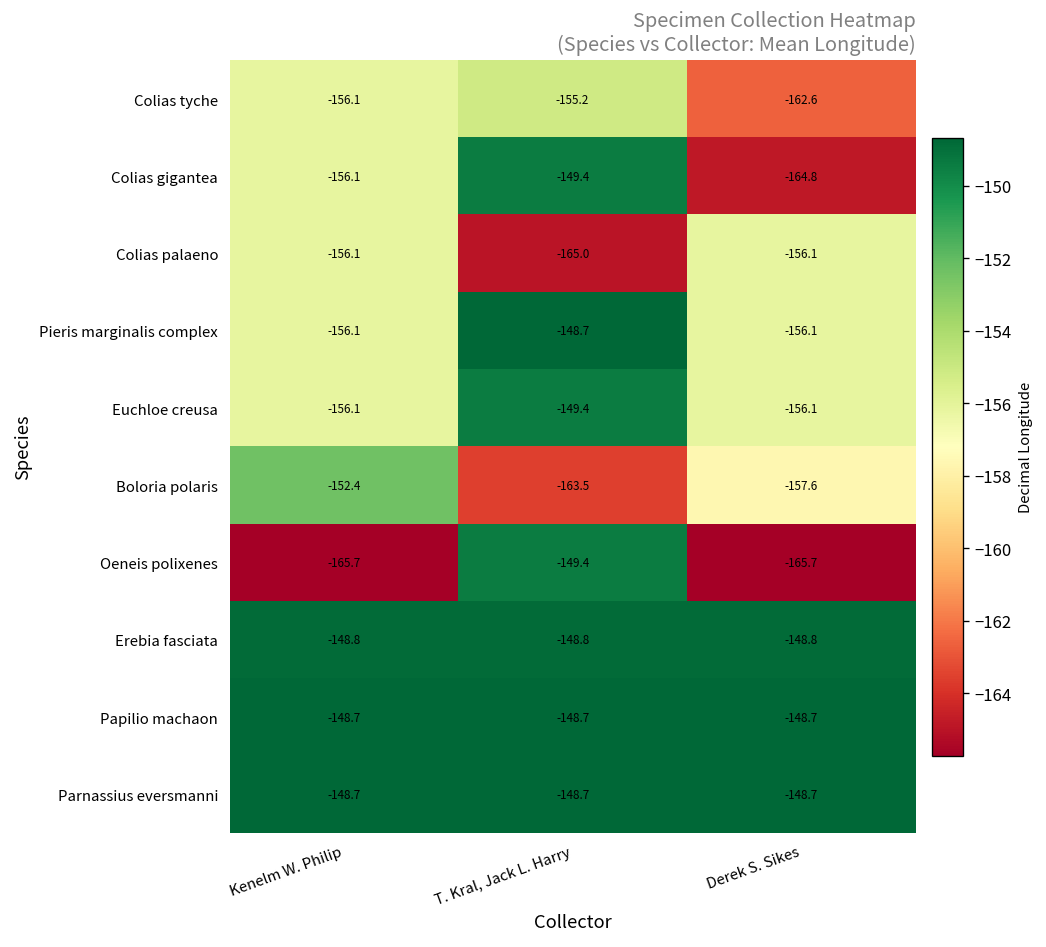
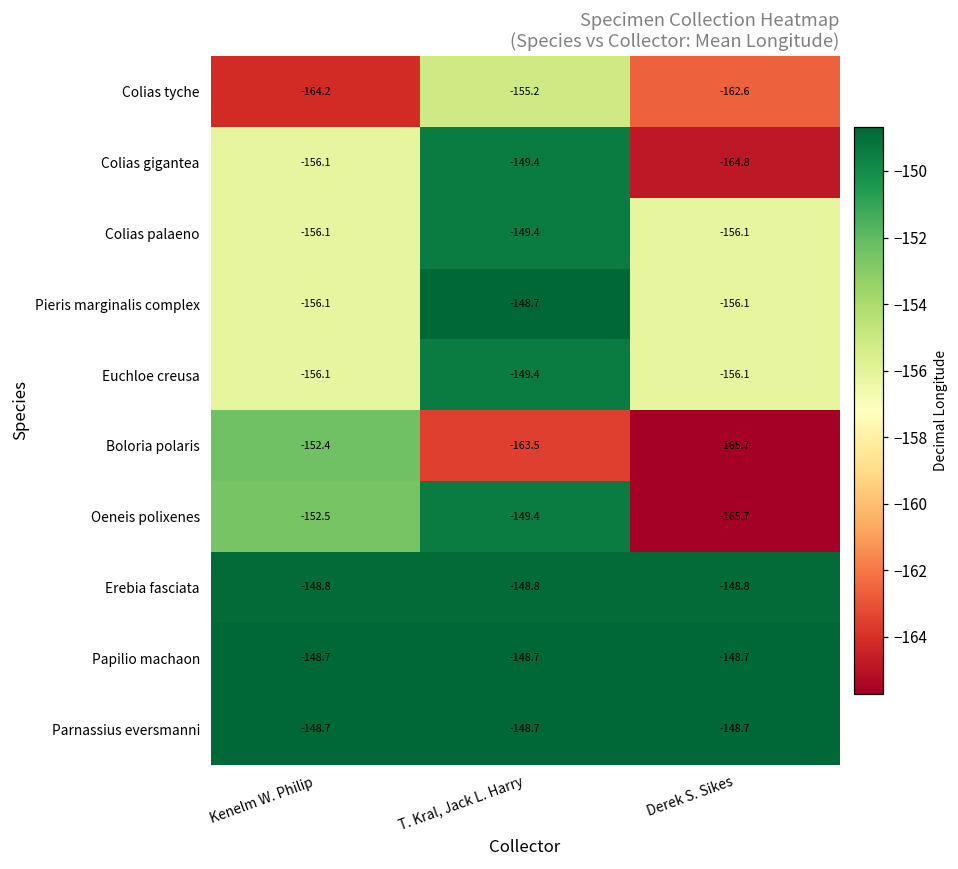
Colias tyche, Kenelm W. Philip: -156.1 -> -164.2
Colias palaeno, T. Kral, Jack L. Harry: -165.0 -> -149.4
Boloria polaris, Derek S. Sikes: -157.6 -> -165.7
Oeneis polixenes, Kenelm W. Philip: -165.7 -> -152.5
